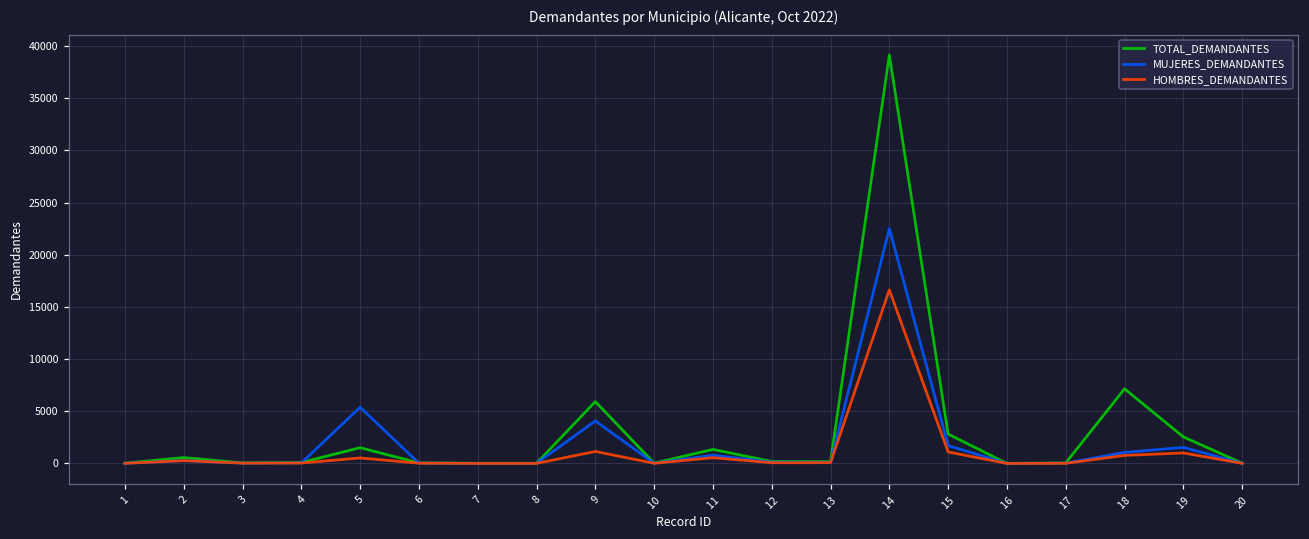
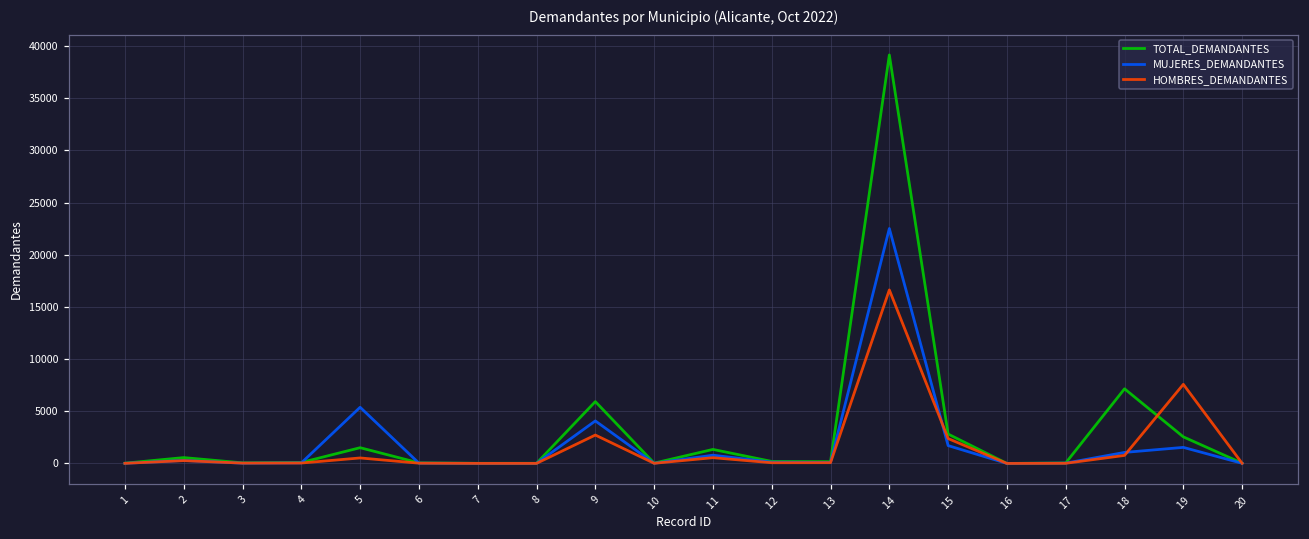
HOMBRES_DEMANDANTES, 9: 1000 -> 3000
HOMBRES_DEMANDANTES, 15: 1000 -> 2000
HOMBRES_DEMANDANTES, 19: 1000 -> 8000
